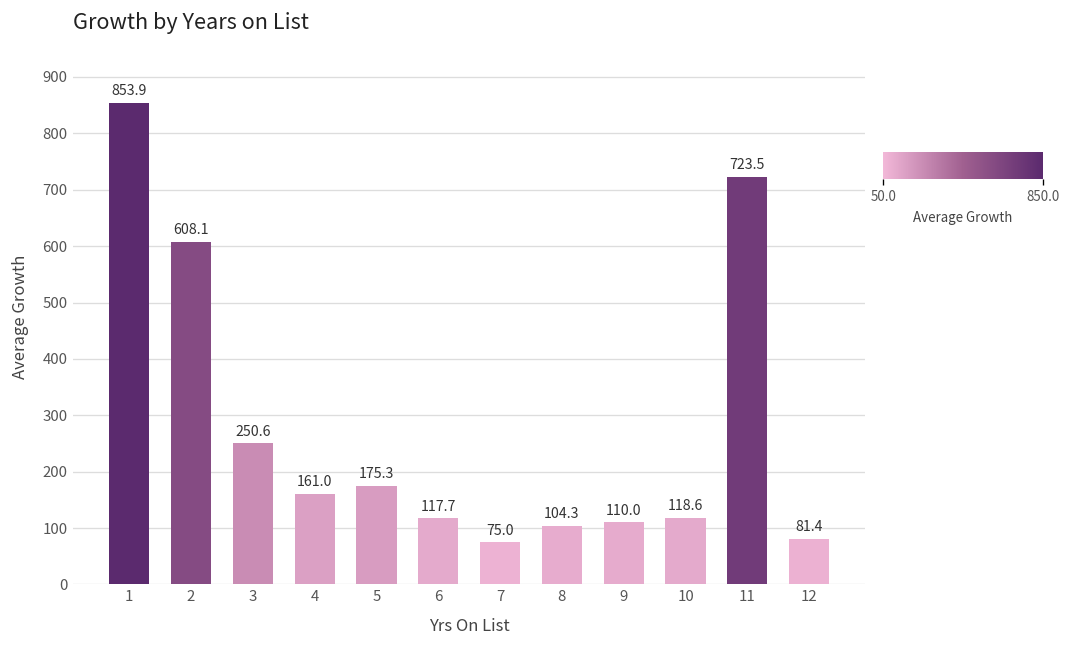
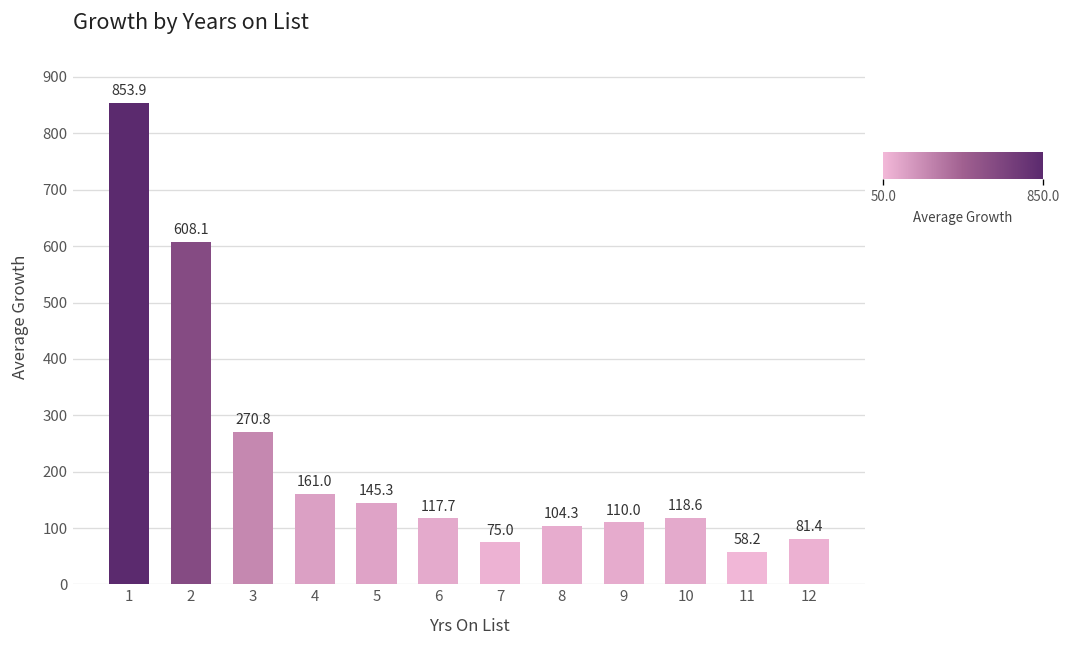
3: 250.6 -> 270.8
5: 175.3 -> 145.3
11: 723.5 -> 58.2
